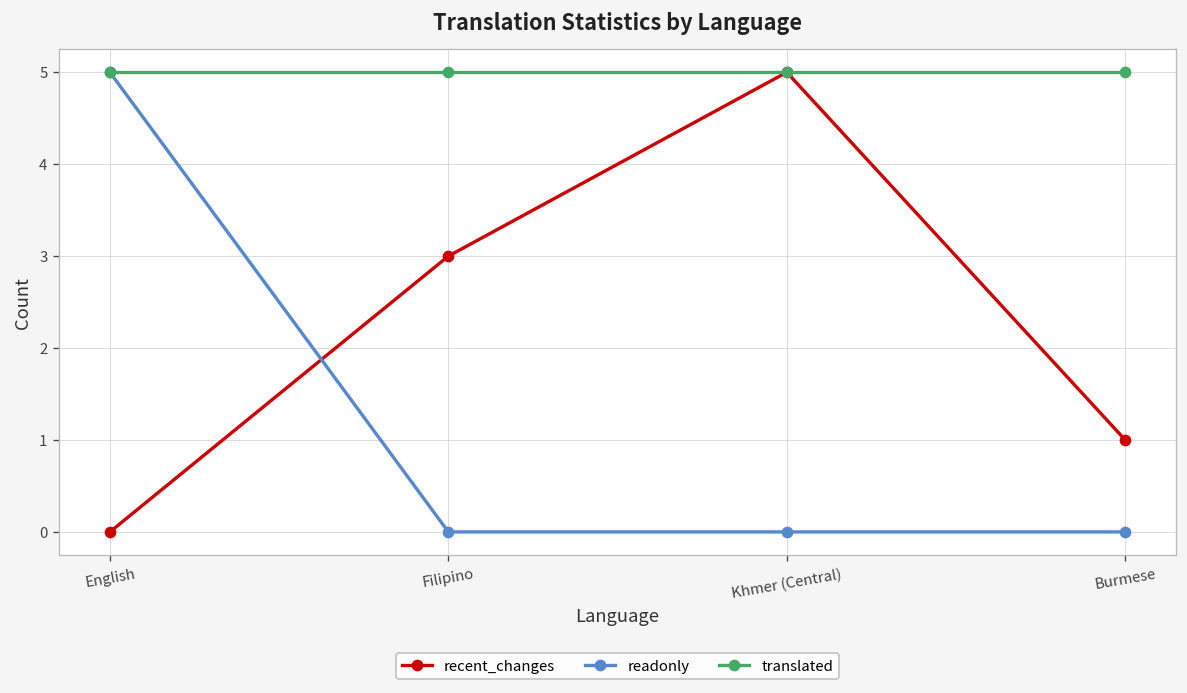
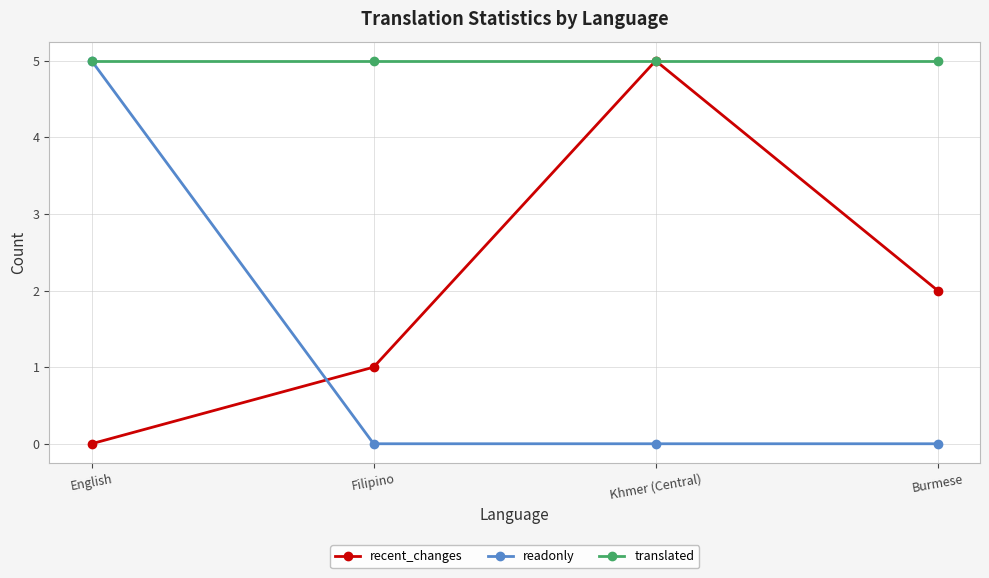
recent_changes, Filipino: 3 -> 1
recent_changes, Burmese: 1 -> 2
